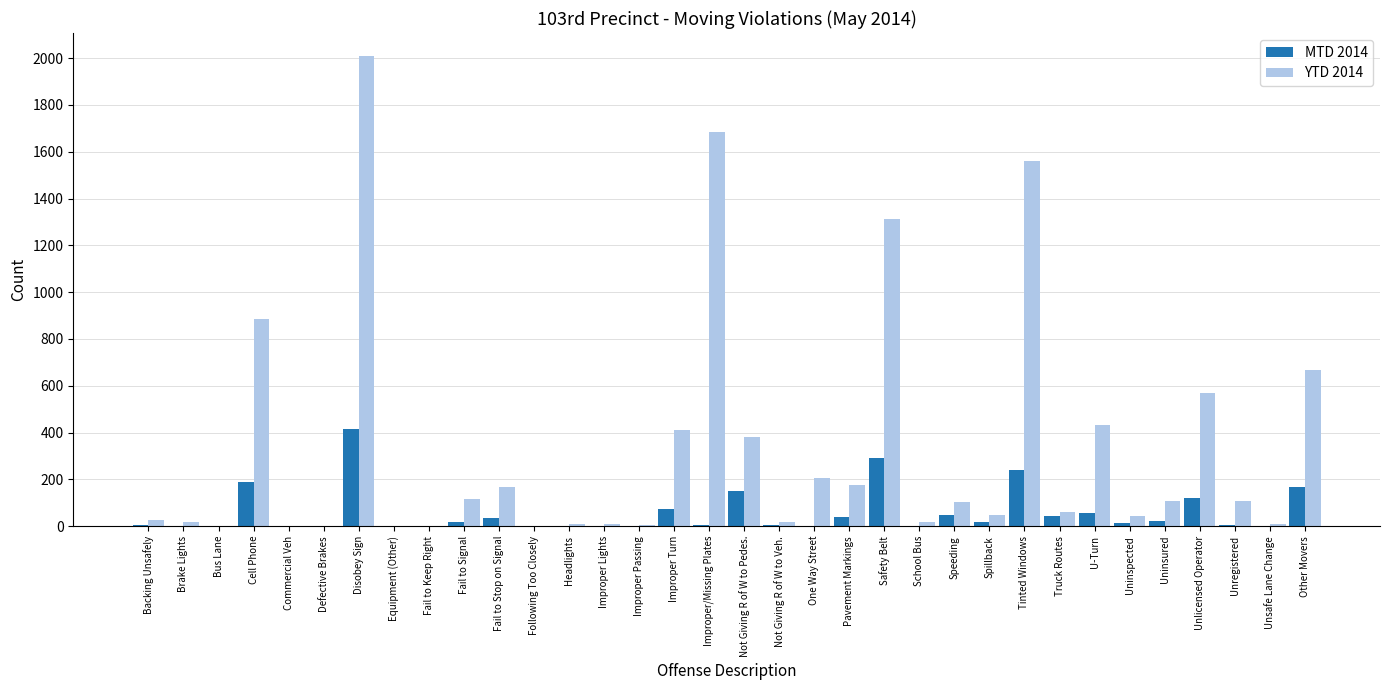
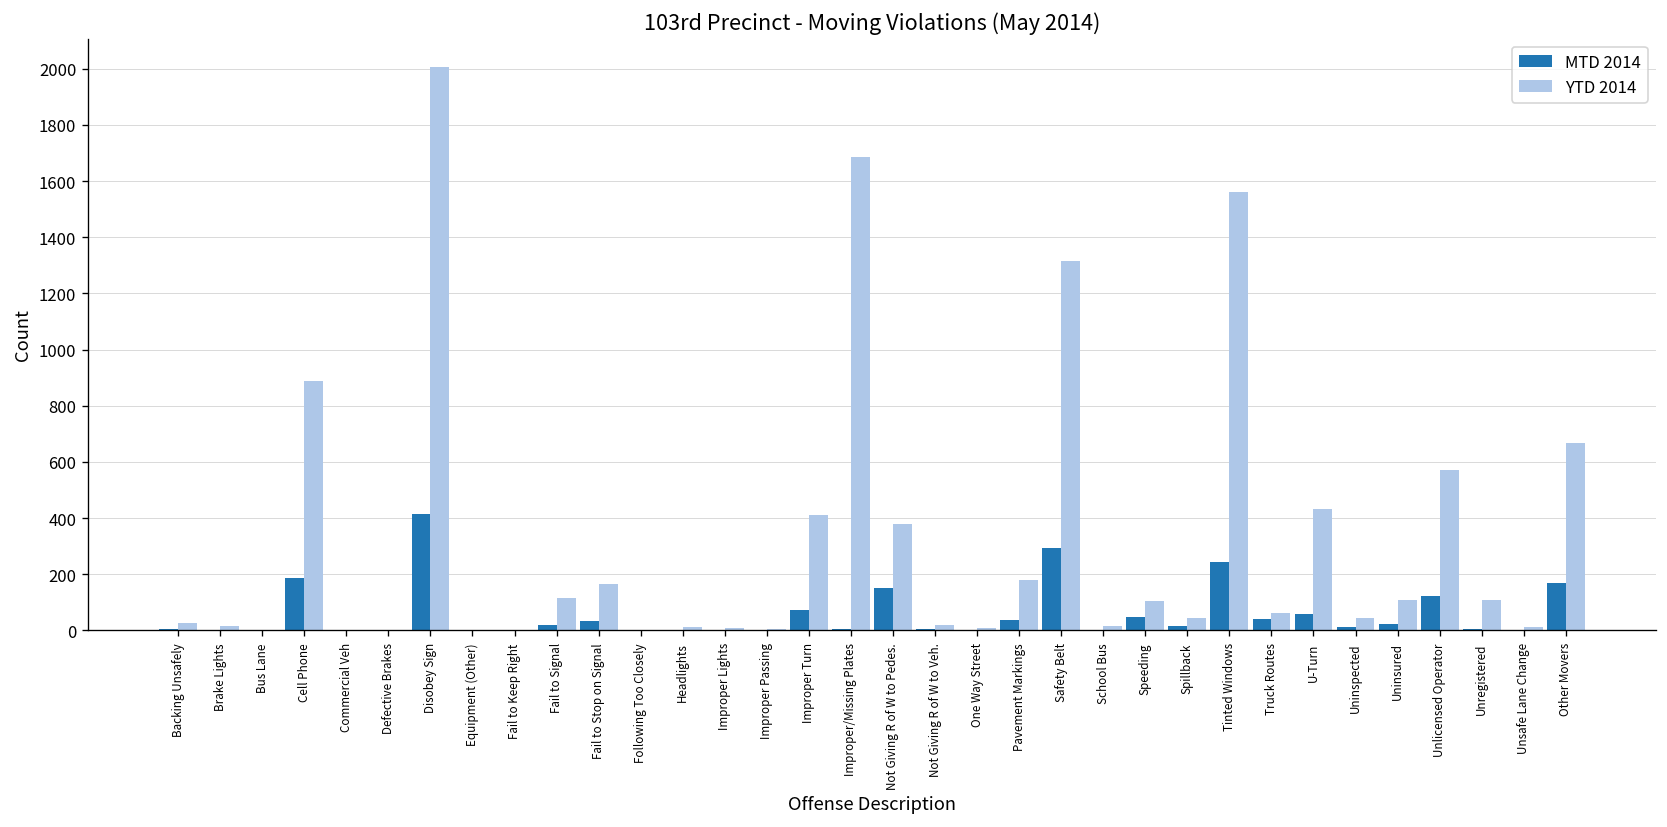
YTD 2014, One Way Street: 210 -> 10
